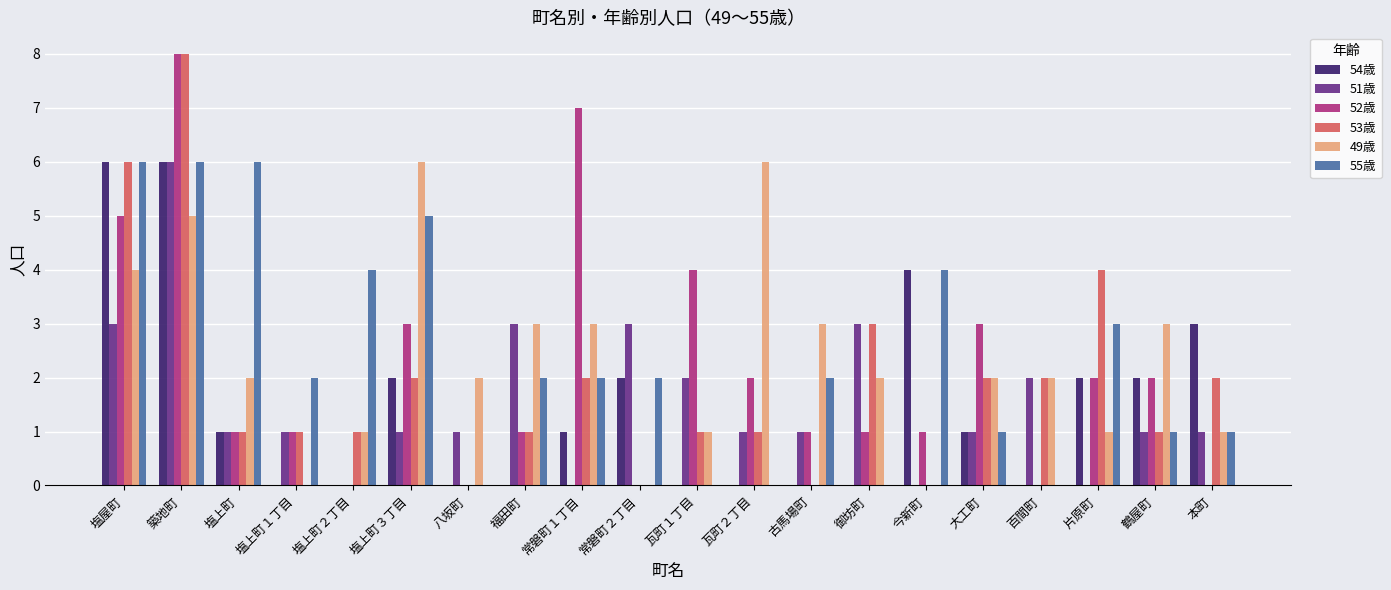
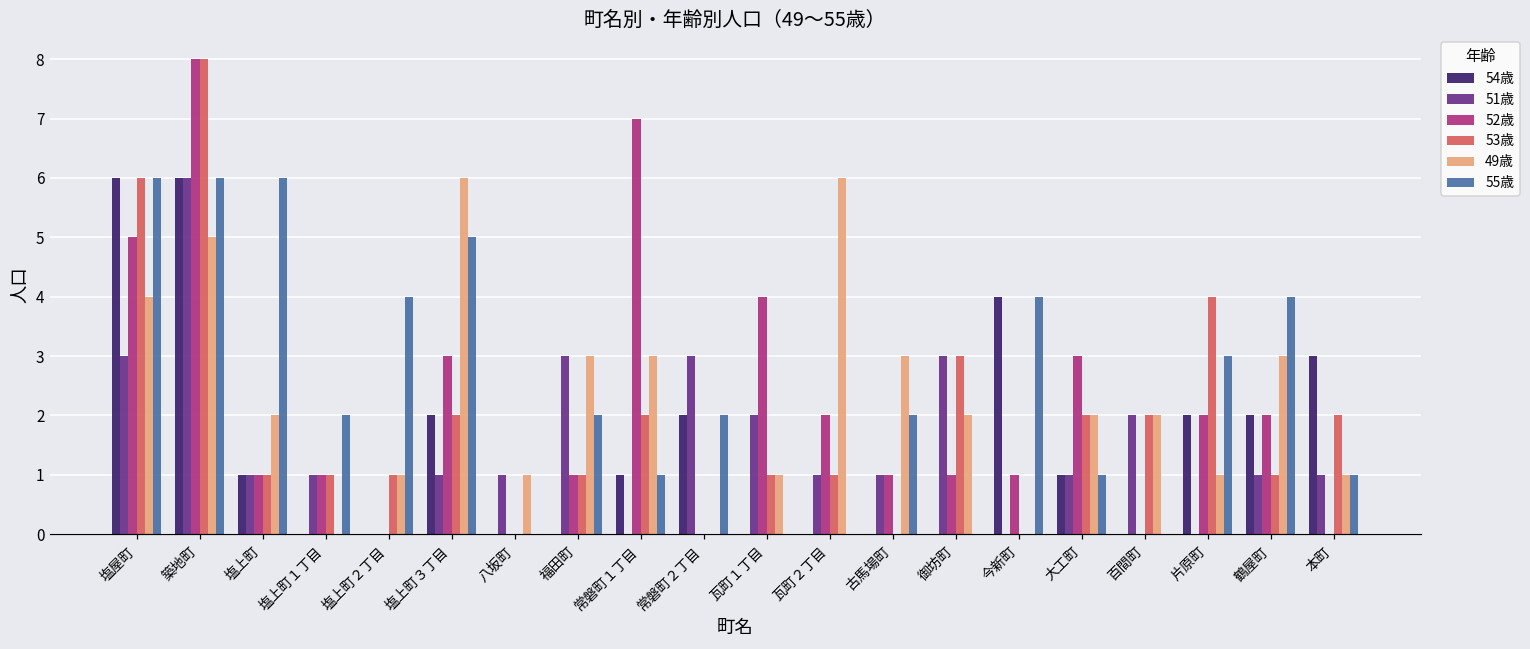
49歳, 八坂町: 2 -> 1
55歳, 常磐町１丁目: 2 -> 1
55歳, 鶴屋町: 1 -> 4
